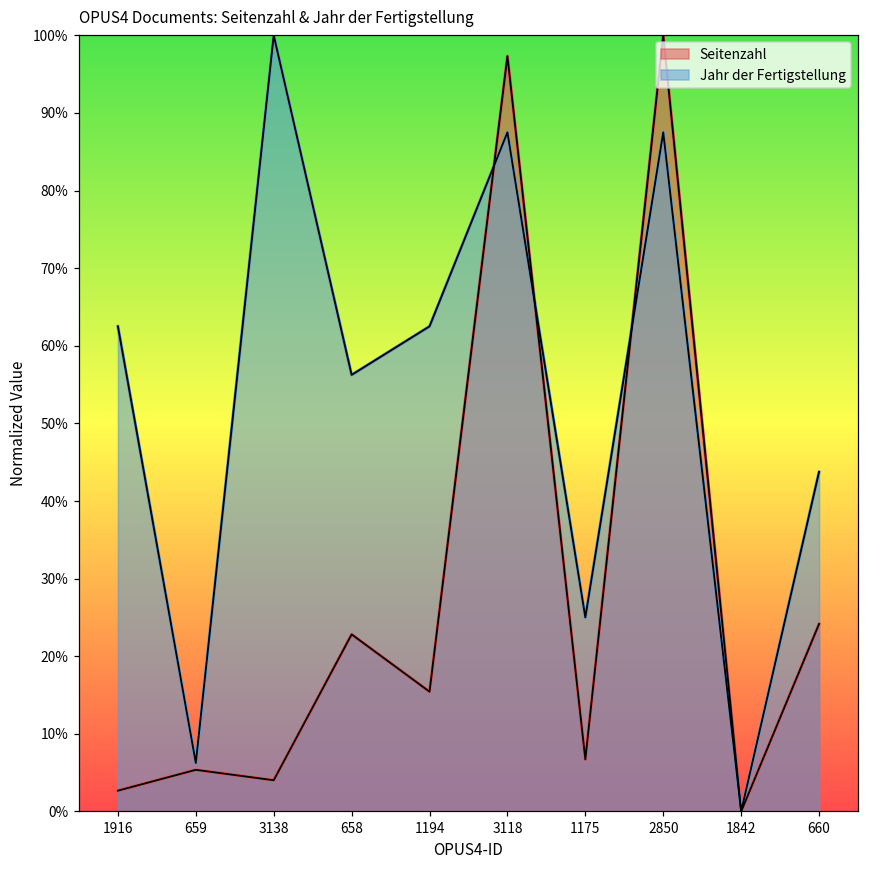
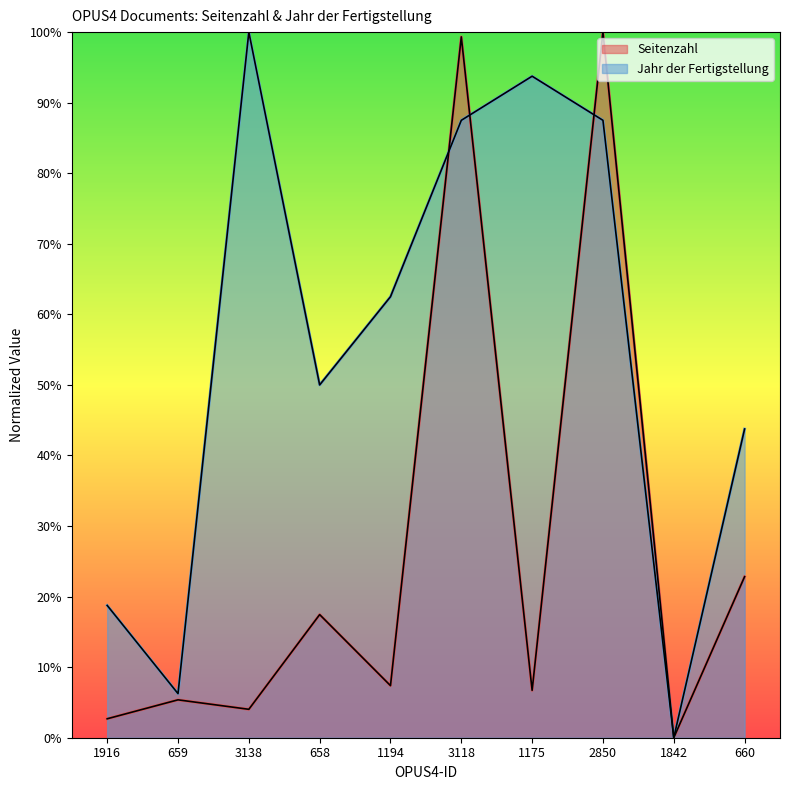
Jahr der Fertigstellung, 1916: 63% -> 19%
Seitenzahl, 658: 23% -> 17%
Jahr der Fertigstellung, 658: 56% -> 50%
Seitenzahl, 1194: 15% -> 7%
Seitenzahl, 3118: 97% -> 99%
Jahr der Fertigstellung, 1175: 25% -> 94%
Seitenzahl, 660: 24% -> 23%
